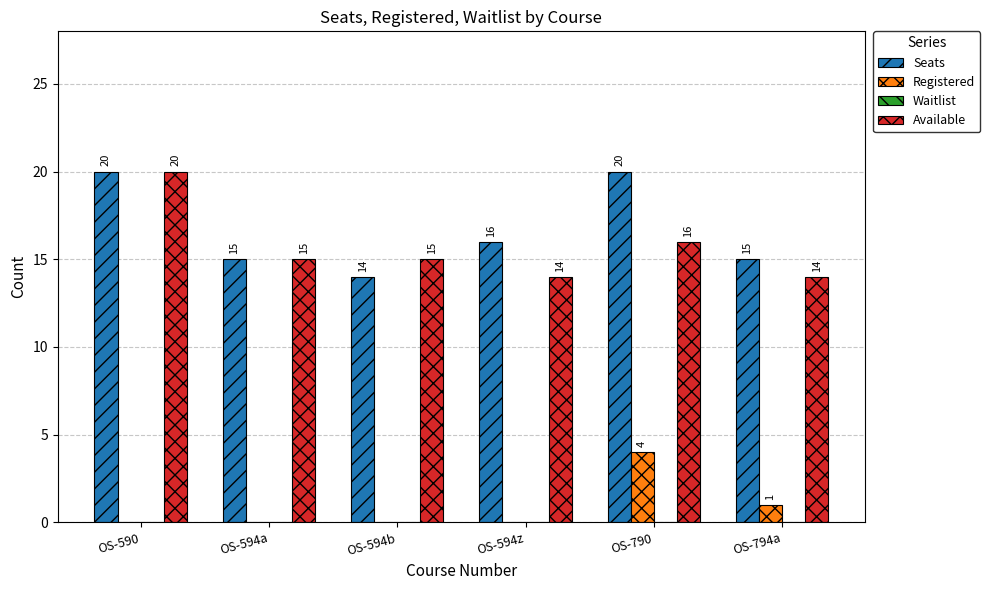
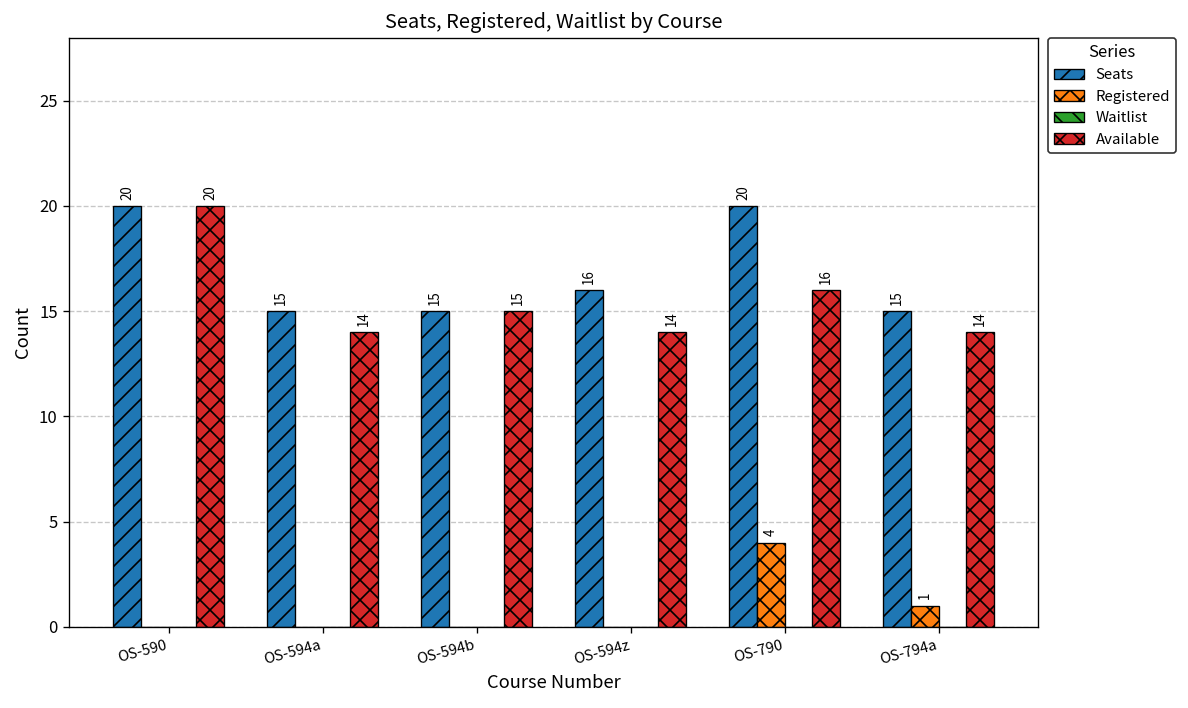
Available, OS-594a: 15 -> 14
Seats, OS-594b: 14 -> 15
